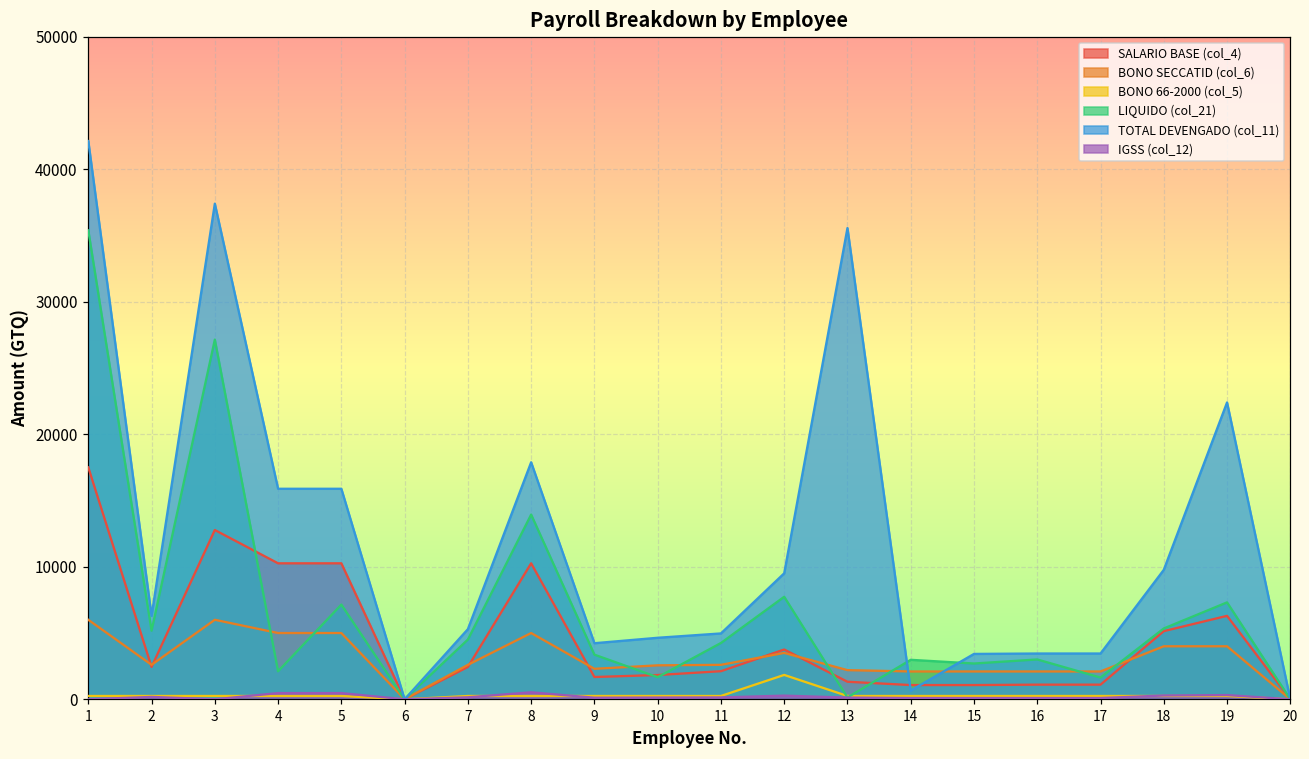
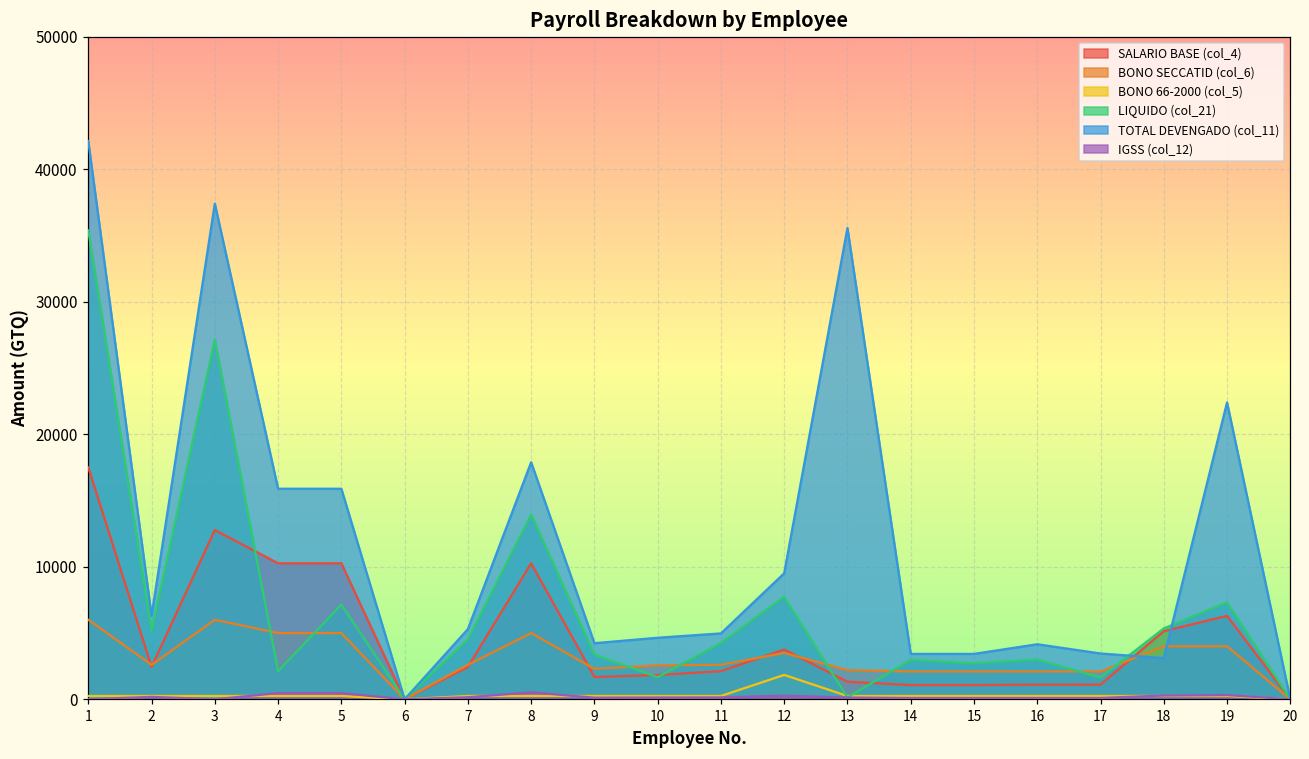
TOTAL DEVENGADO (col_11), 14: 700 -> 3400
TOTAL DEVENGADO (col_11), 16: 3500 -> 4200
TOTAL DEVENGADO (col_11), 18: 9800 -> 3100
